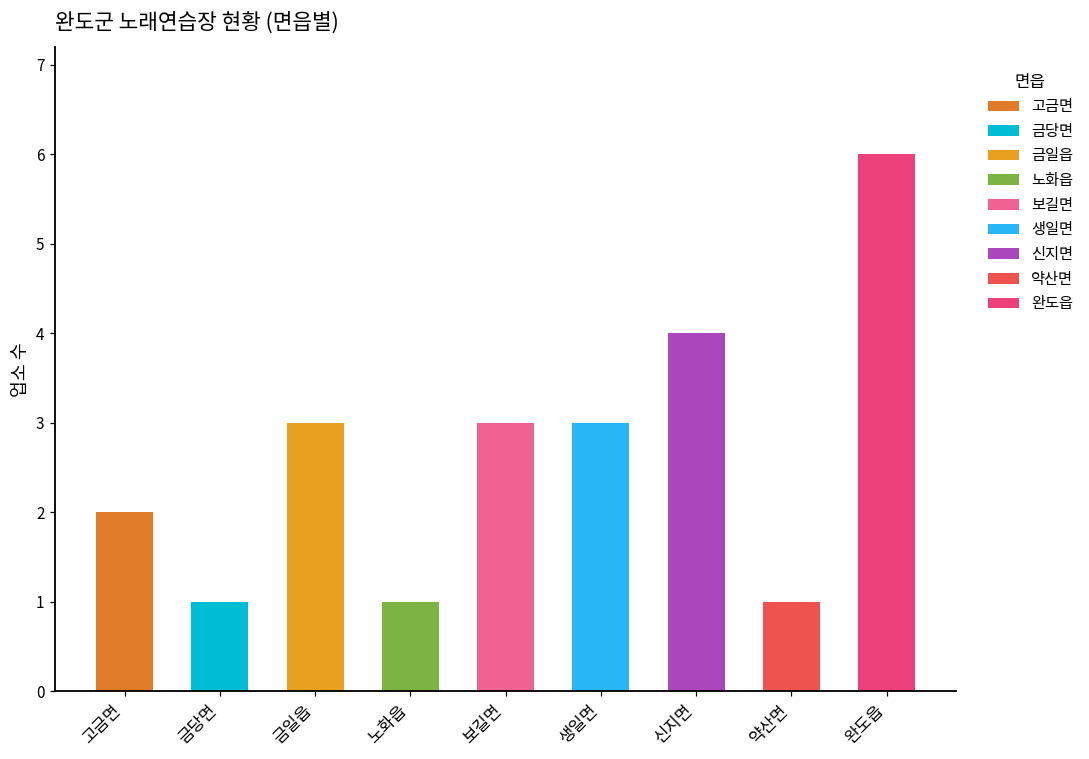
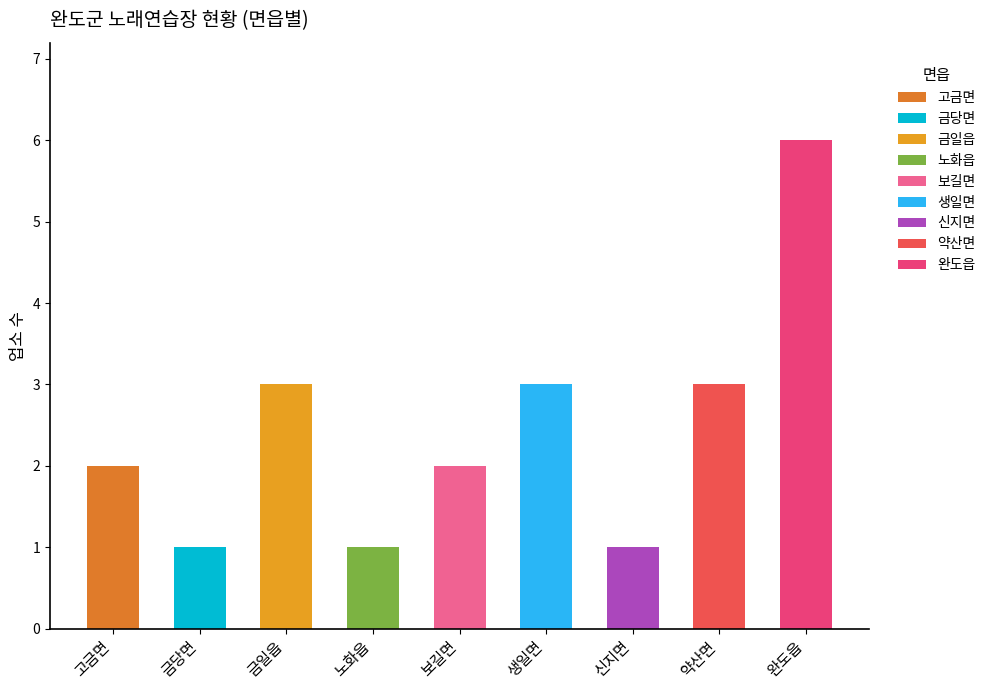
보길면: 3 -> 2
신지면: 4 -> 1
약산면: 1 -> 3
